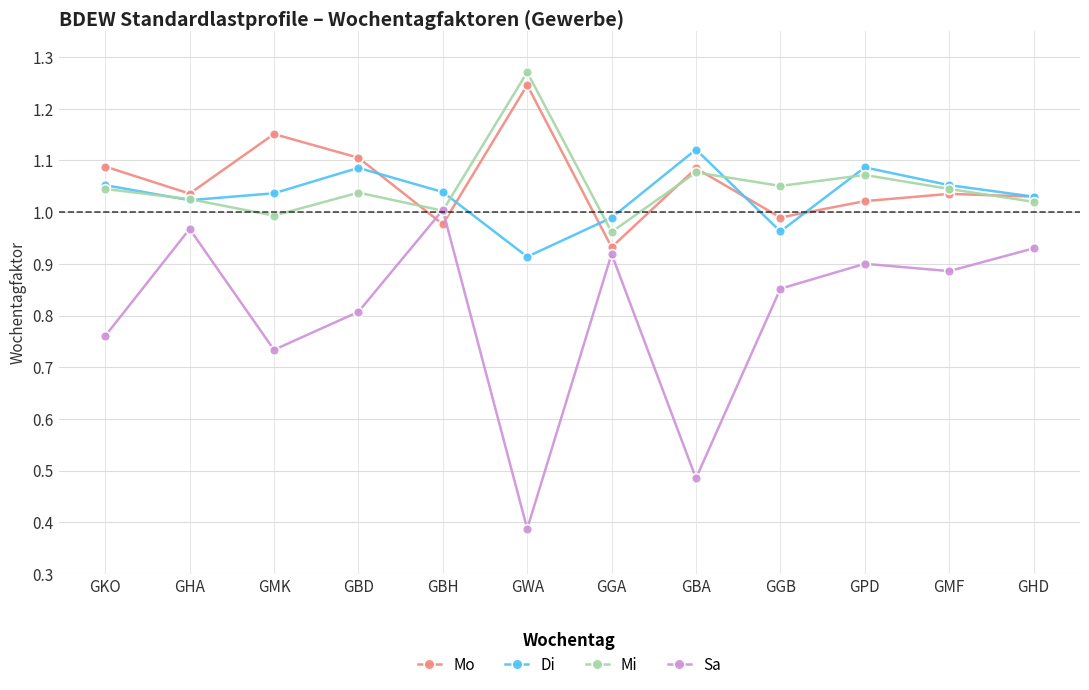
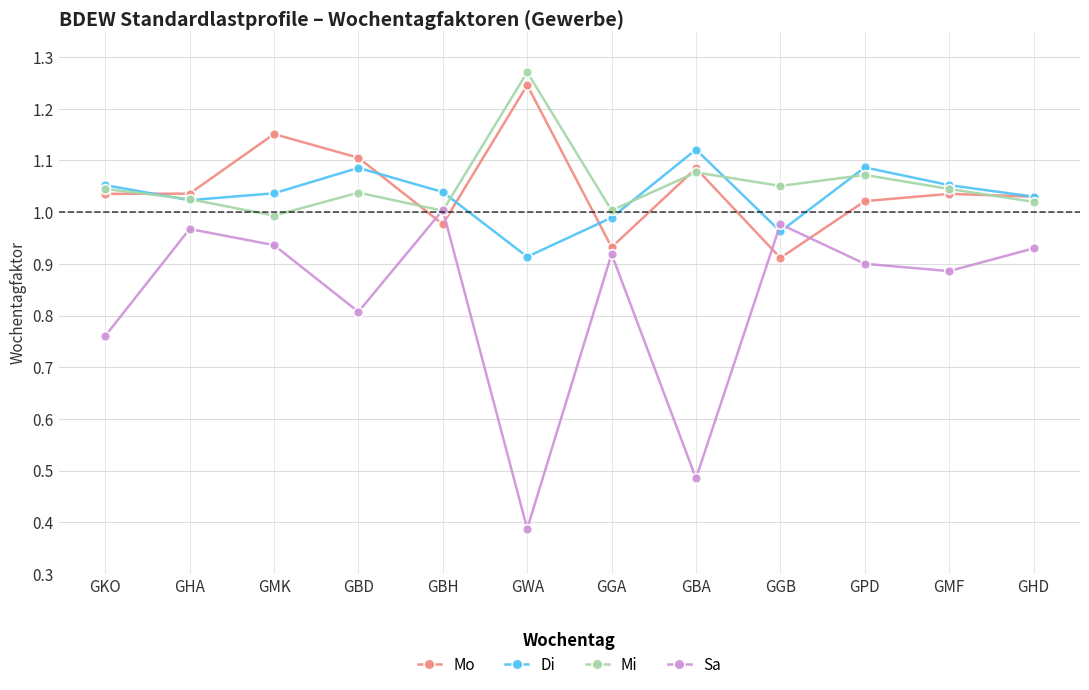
Mo, GKO: 1.09 -> 1.04
Sa, GMK: 0.73 -> 0.94
Mi, GGA: 0.96 -> 1.00
Mo, GGB: 0.99 -> 0.91
Sa, GGB: 0.85 -> 0.98
